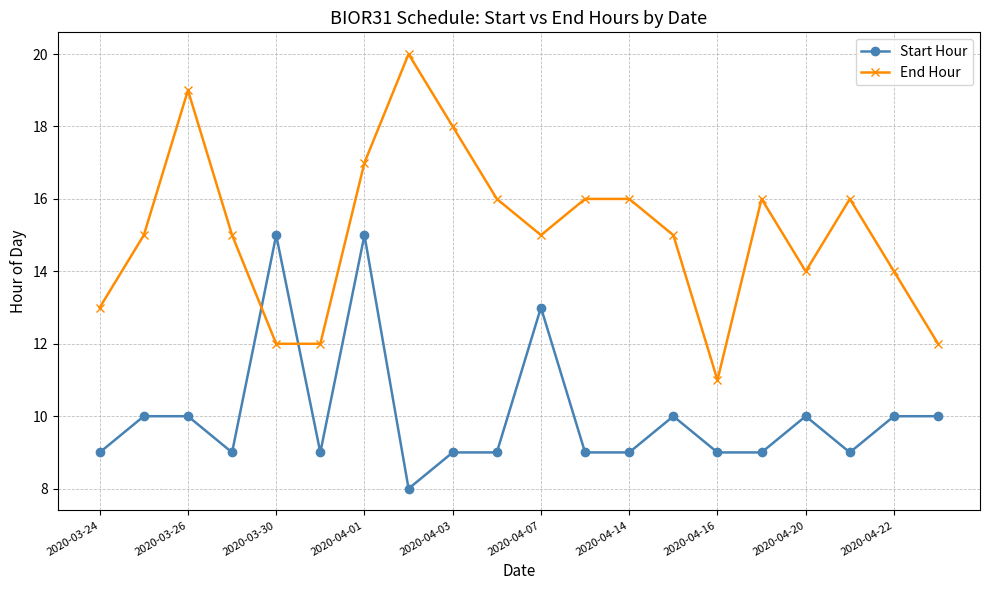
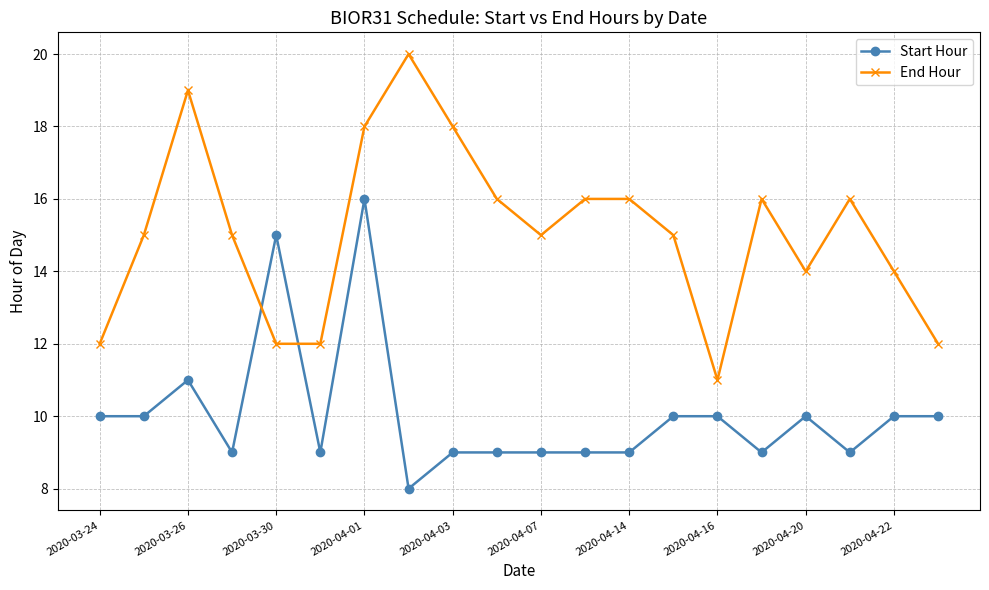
Start Hour, 2020-03-24: 9 -> 10
End Hour, 2020-03-24: 13 -> 12
Start Hour, 2020-03-26: 10 -> 11
Start Hour, 2020-04-01: 15 -> 16
End Hour, 2020-04-01: 17 -> 18
Start Hour, 2020-04-07: 13 -> 9
Start Hour, 2020-04-16: 9 -> 10
